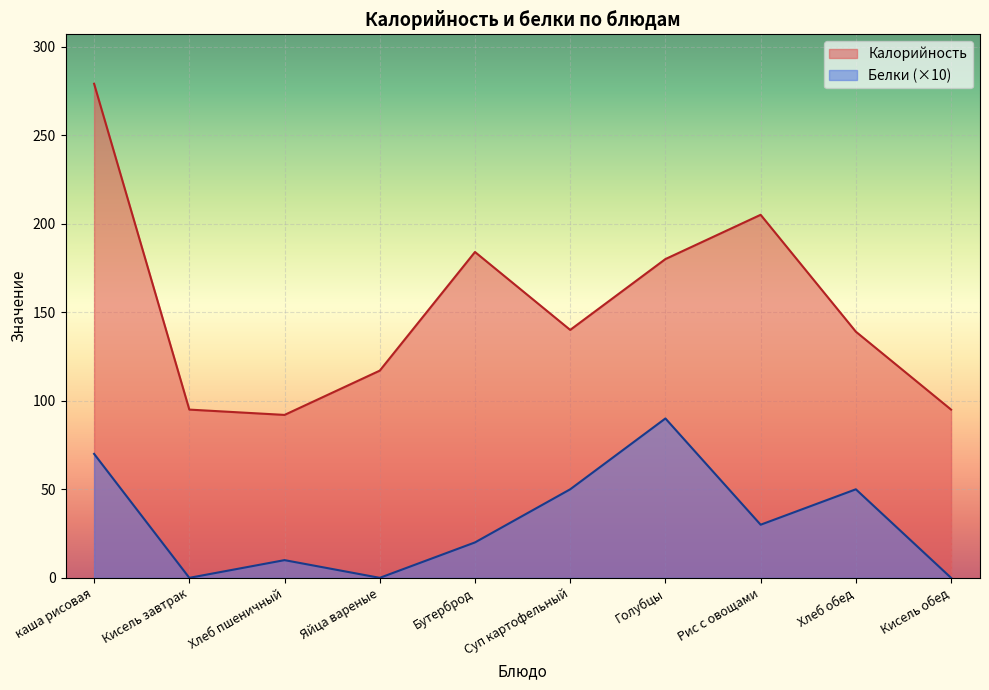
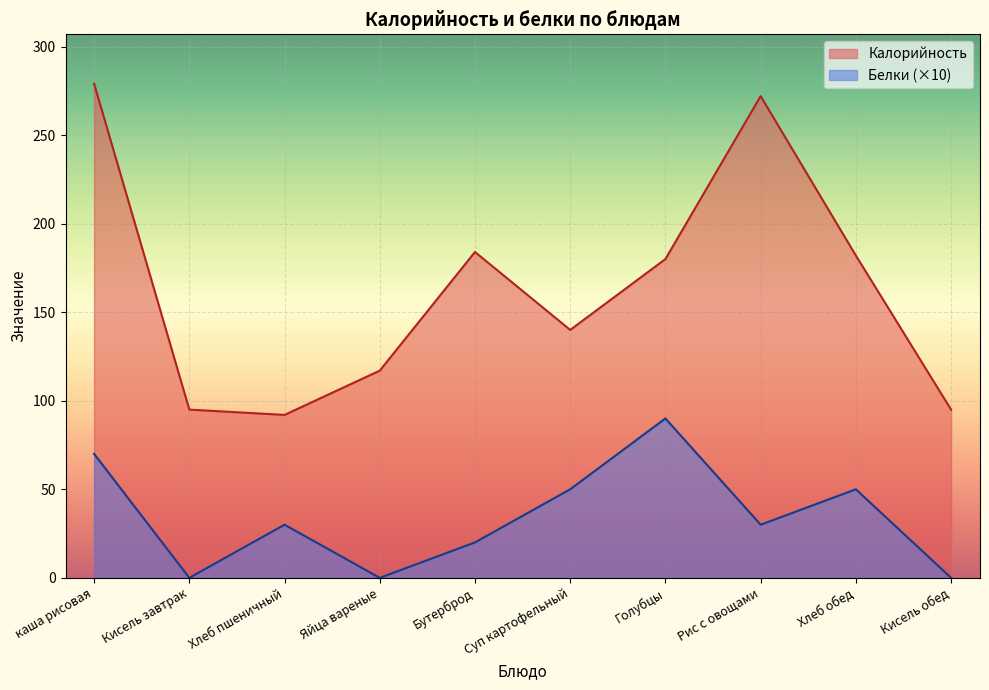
Белки (×10), Хлеб пшеничный: 10 -> 30
Калорийность, Рис с овощами: 205 -> 272
Калорийность, Хлеб обед: 139 -> 182
